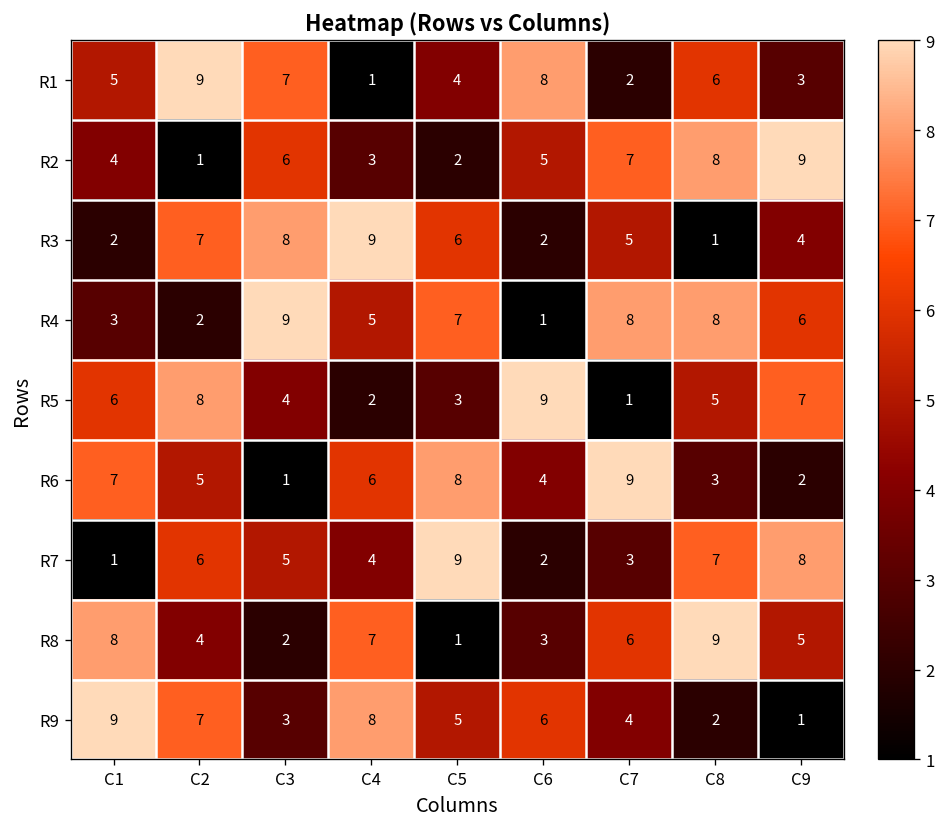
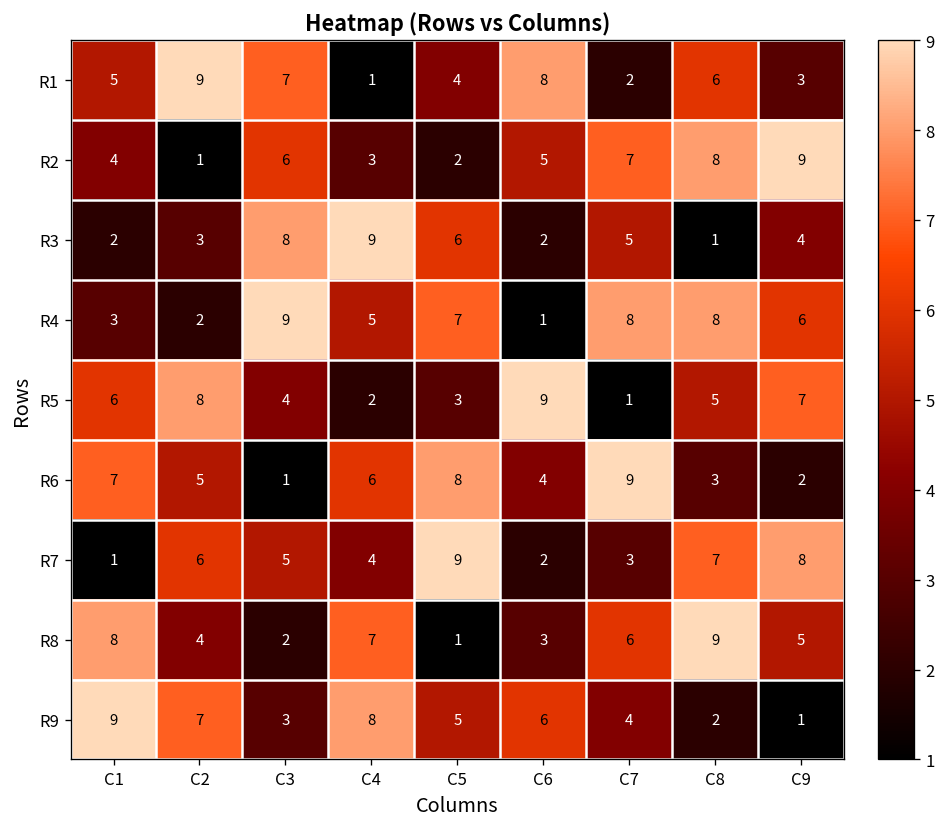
R3, C2: 7 -> 3
